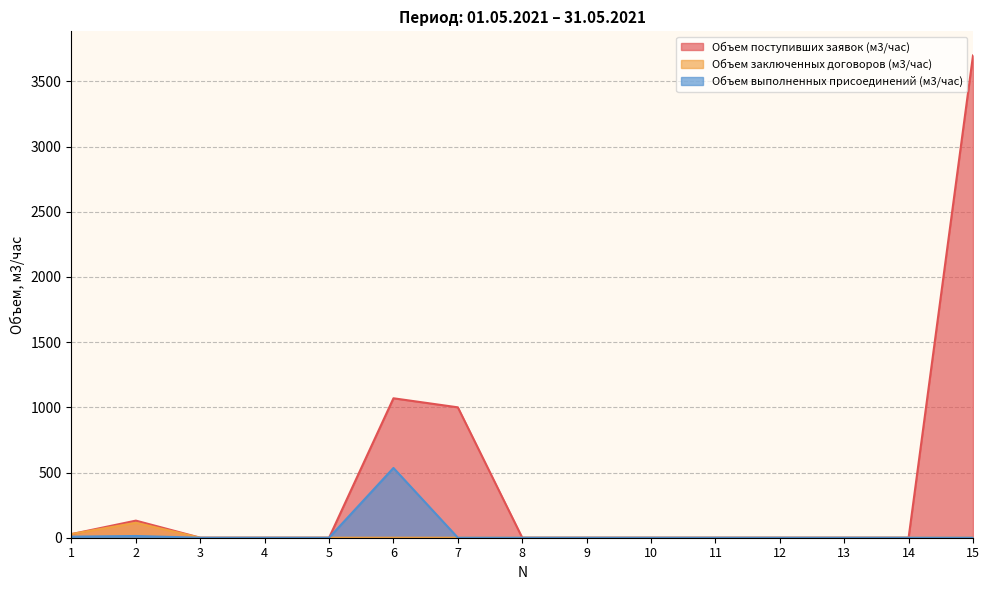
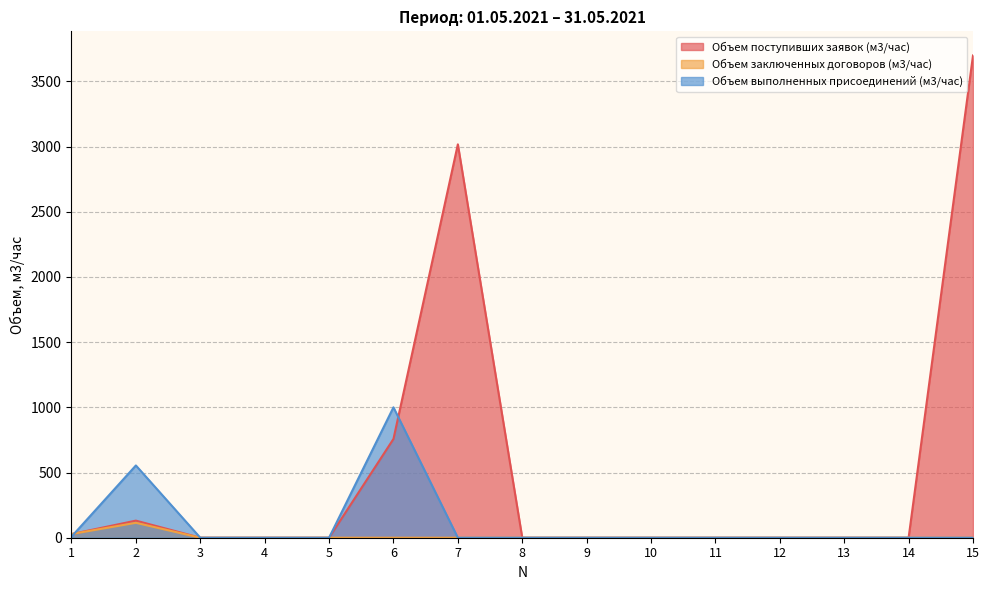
Объем выполненных присоединений (м3/час), 2: 10 -> 550
Объем поступивших заявок (м3/час), 6: 1070 -> 760
Объем выполненных присоединений (м3/час), 6: 540 -> 1000
Объем поступивших заявок (м3/час), 7: 1000 -> 3020
